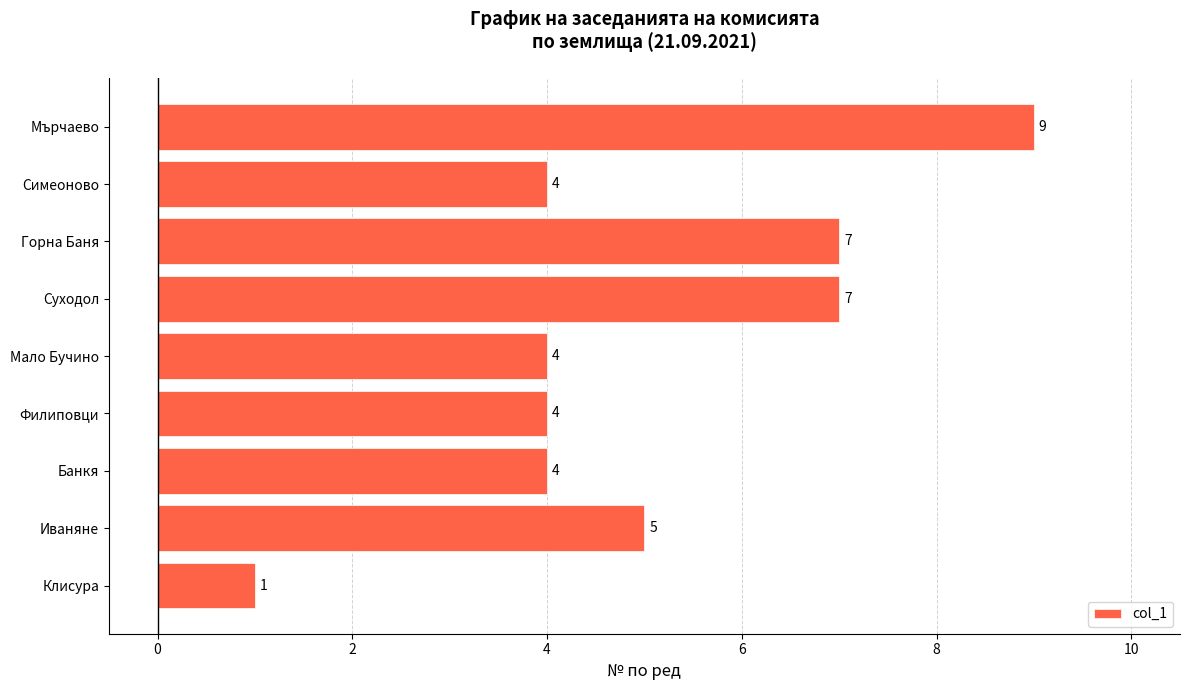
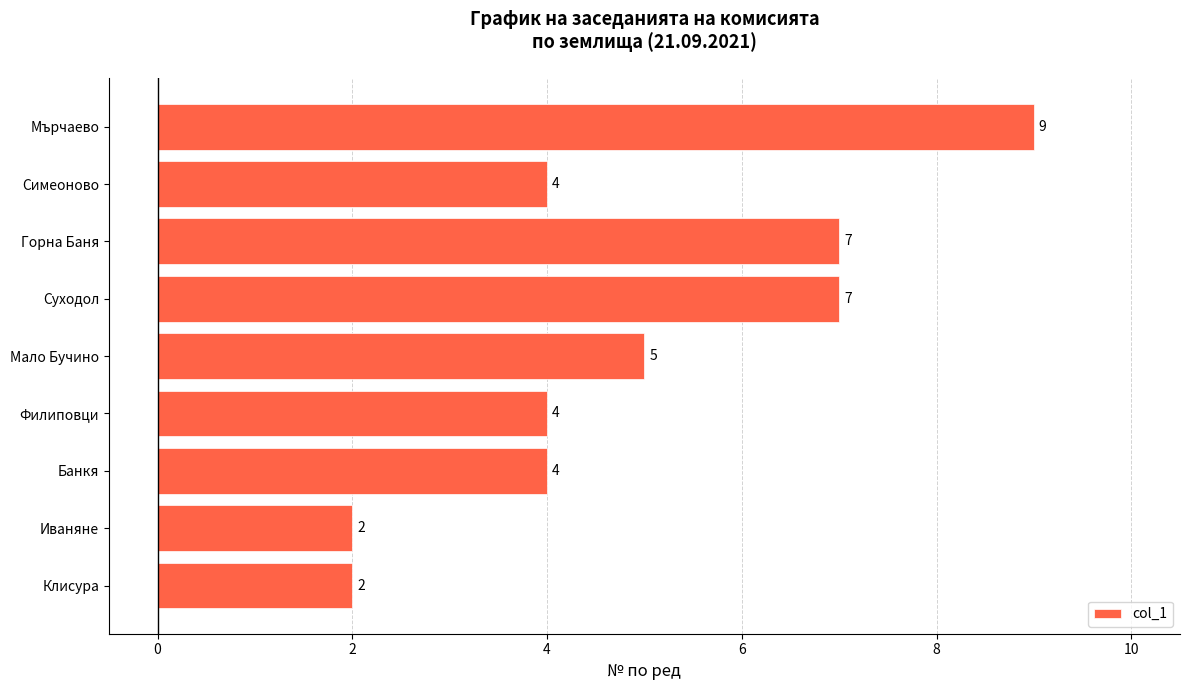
Мало Бучино: 4 -> 5
Иваняне: 5 -> 2
Клисура: 1 -> 2
